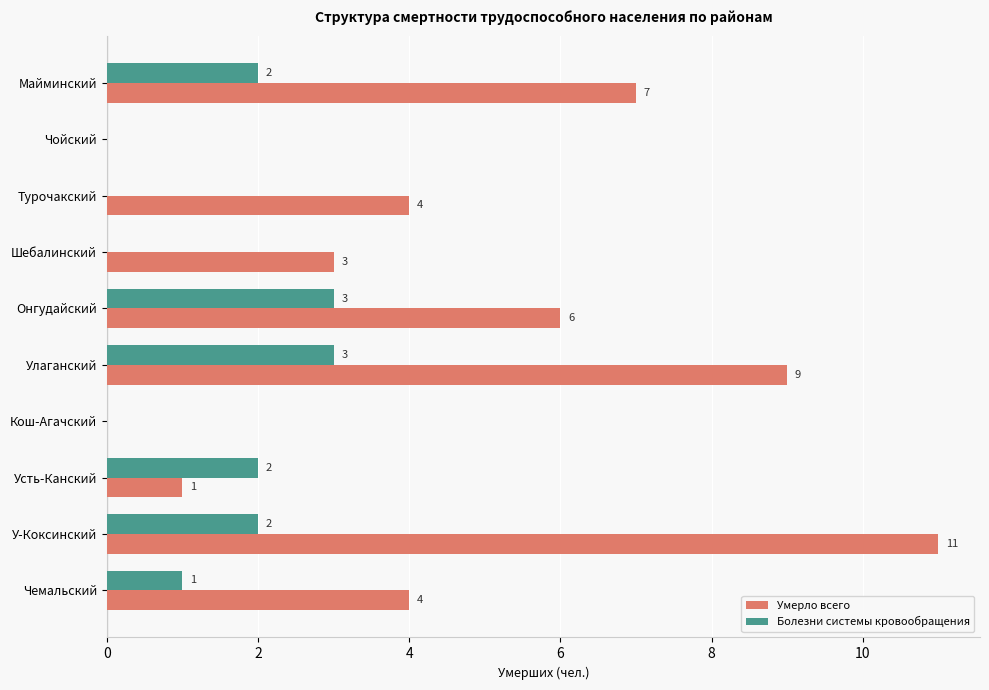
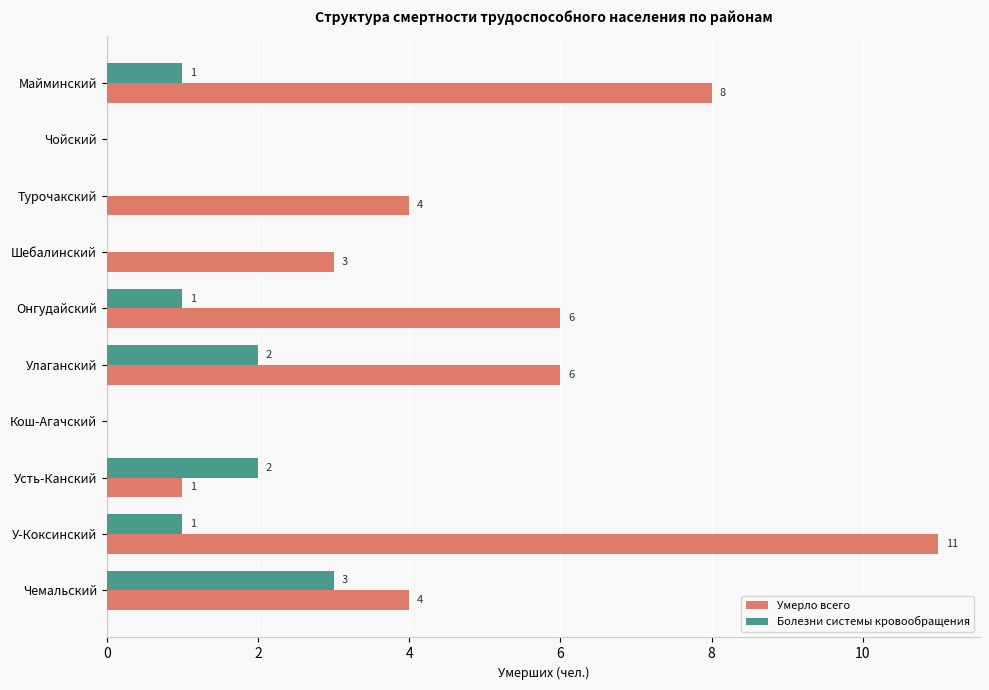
Болезни системы кровообращения, Майминский: 2 -> 1
Умерло всего, Майминский: 7 -> 8
Болезни системы кровообращения, Онгудайский: 3 -> 1
Болезни системы кровообращения, Улаганский: 3 -> 2
Умерло всего, Улаганский: 9 -> 6
Болезни системы кровообращения, У-Коксинский: 2 -> 1
Болезни системы кровообращения, Чемальский: 1 -> 3
